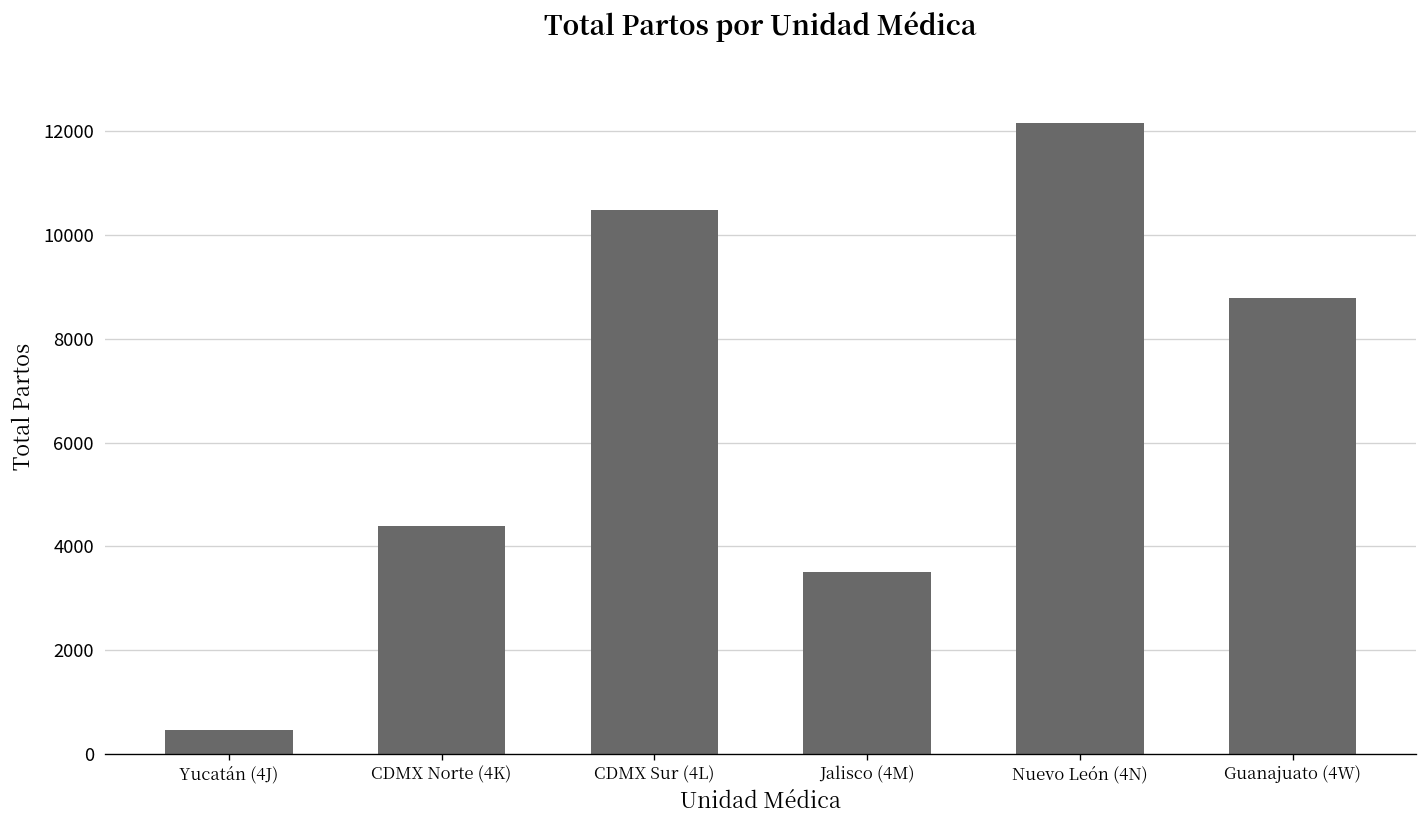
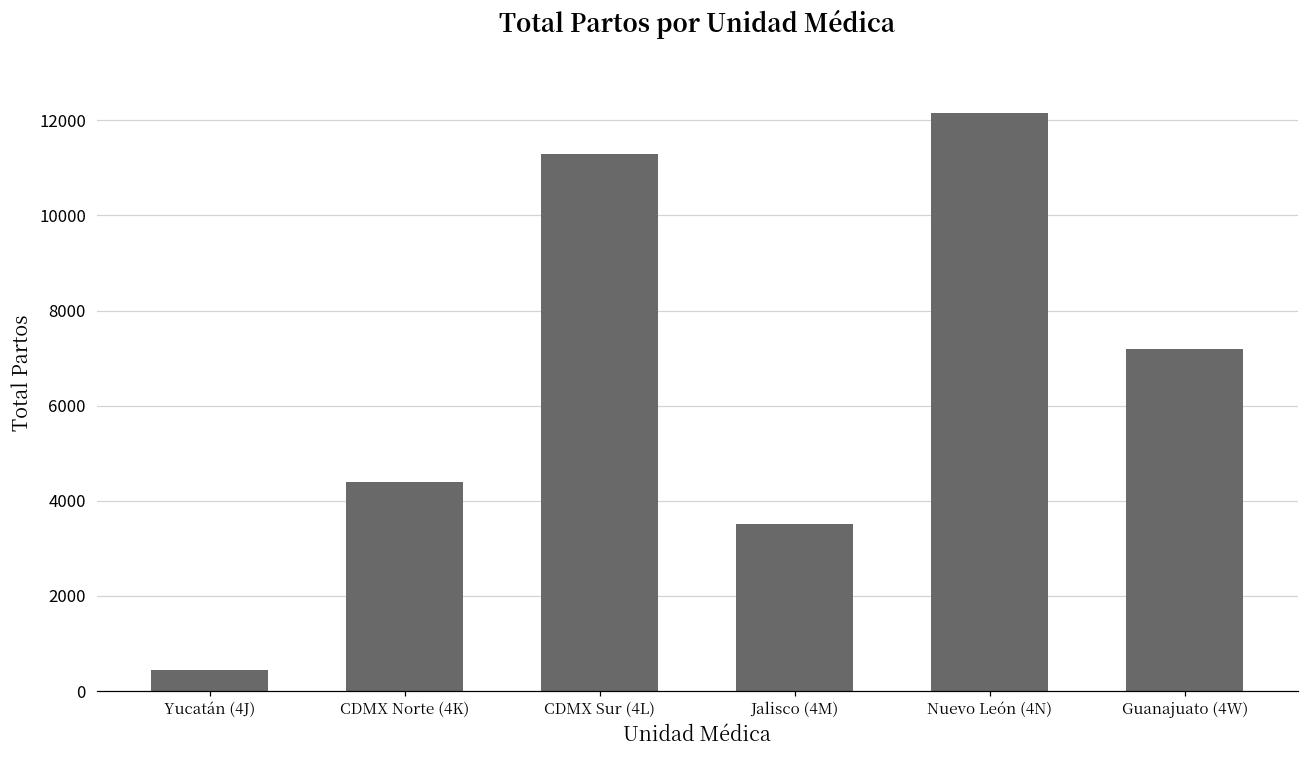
CDMX Sur (4L): 10500 -> 11300
Guanajuato (4W): 8800 -> 7200
